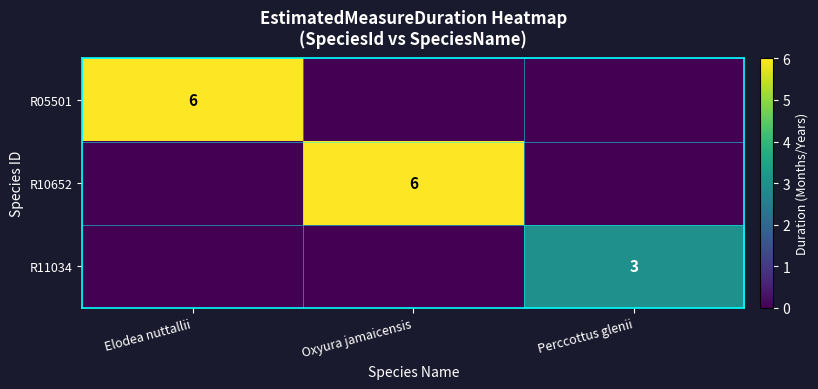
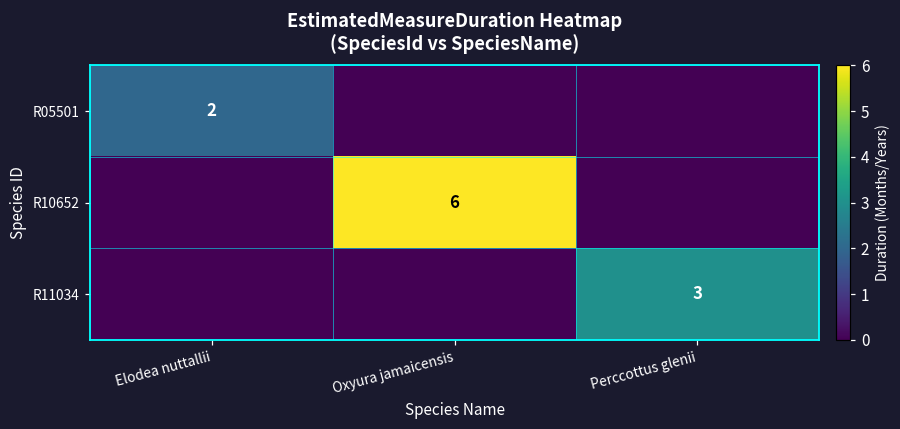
R05501, Elodea nuttallii: 6 -> 2
